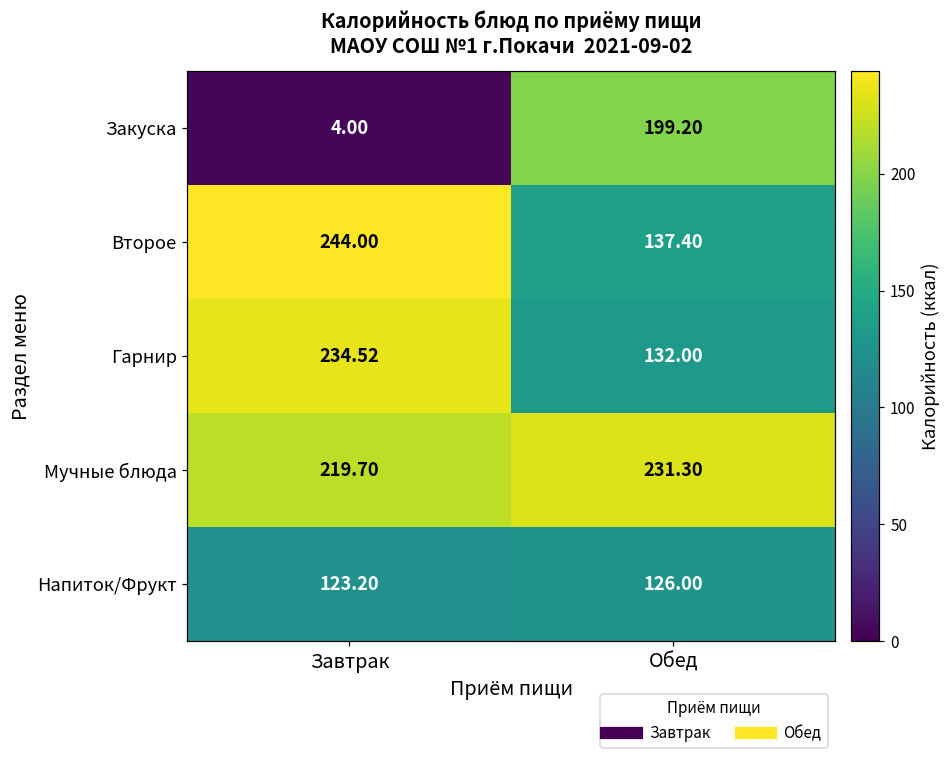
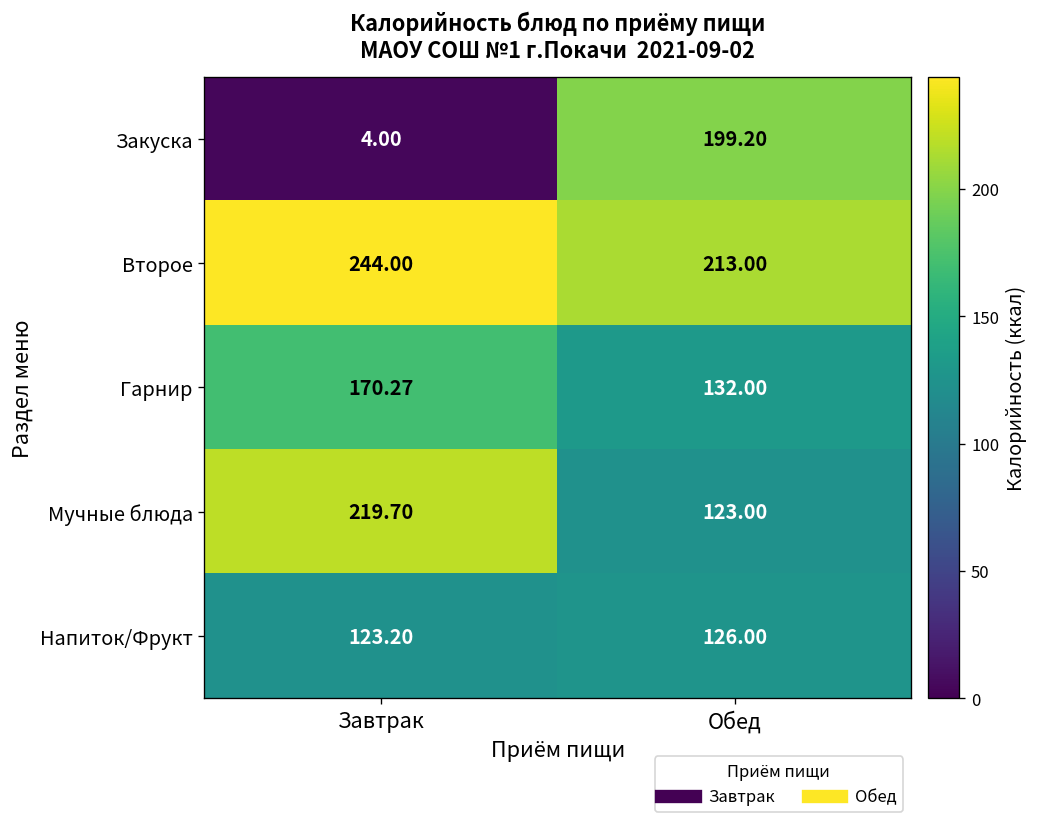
Второе, Обед: 137.40 -> 213.00
Гарнир, Завтрак: 234.52 -> 170.27
Мучные блюда, Обед: 231.30 -> 123.00
